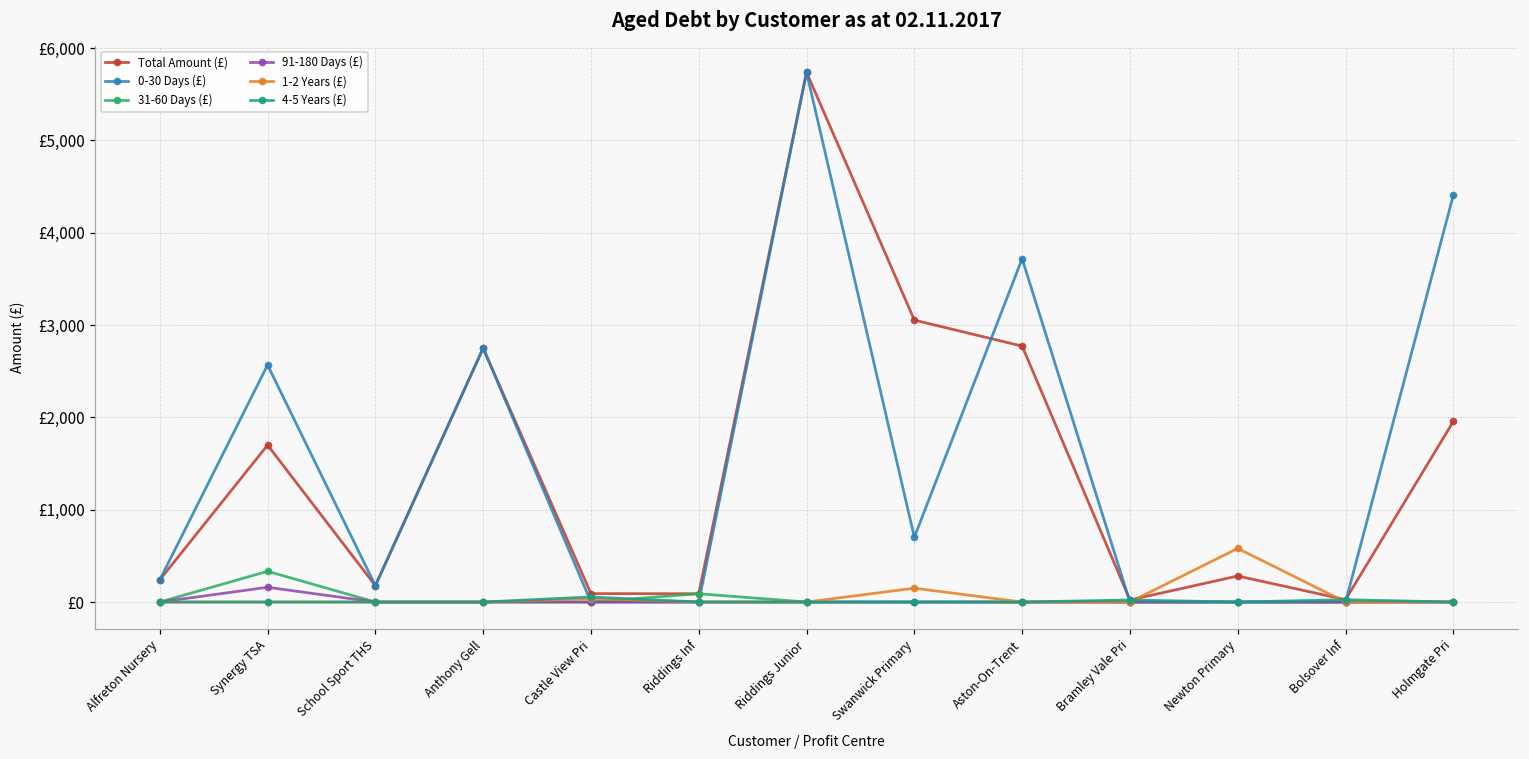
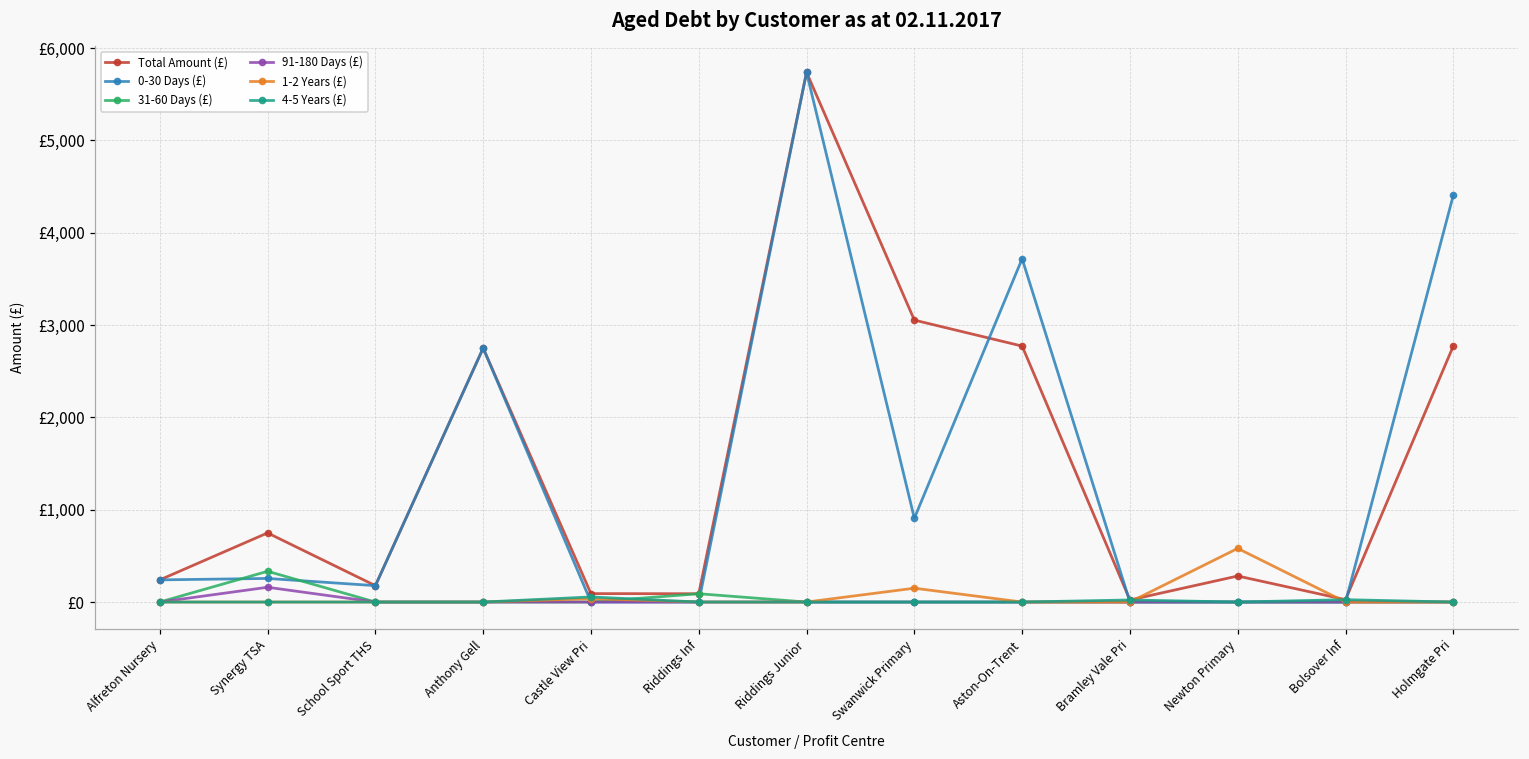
Total Amount (£), Synergy TSA: £1,700 -> £700
0-30 Days (£), Synergy TSA: £2,600 -> £300
0-30 Days (£), Swanwick Primary: £700 -> £900
Total Amount (£), Holmgate Pri: £2,000 -> £2,800
